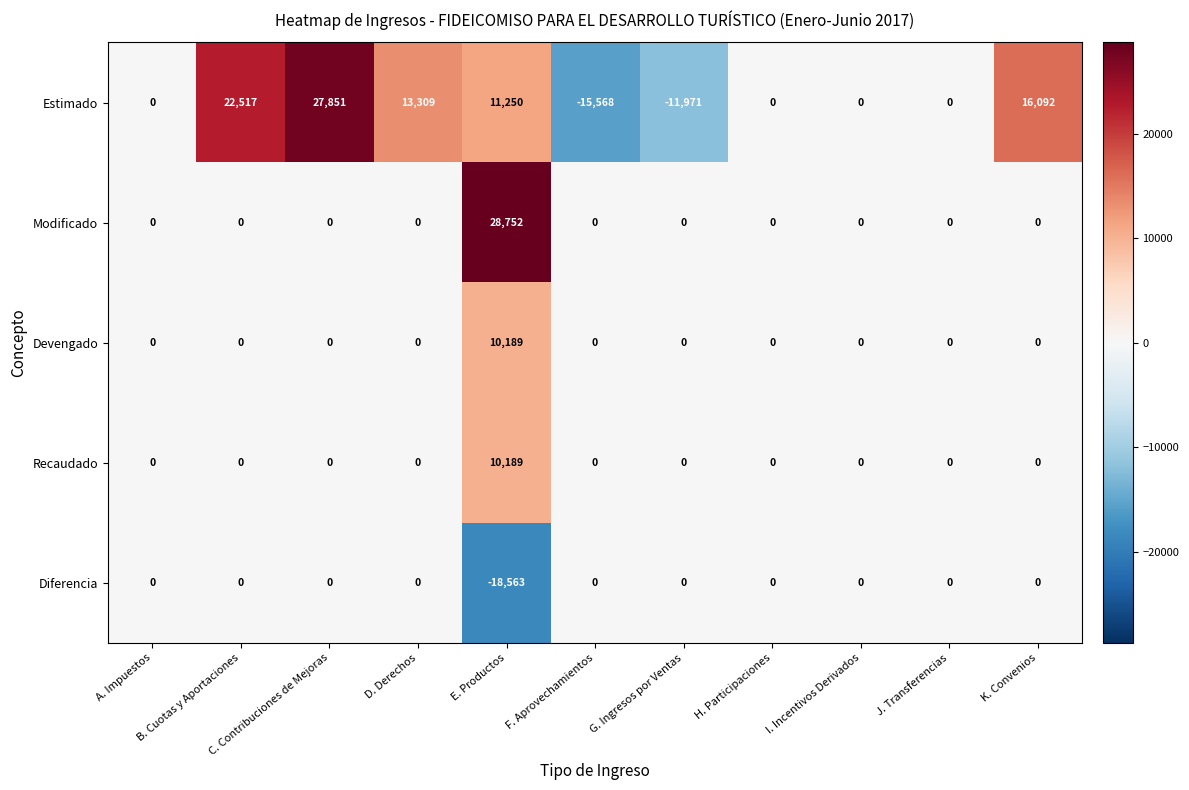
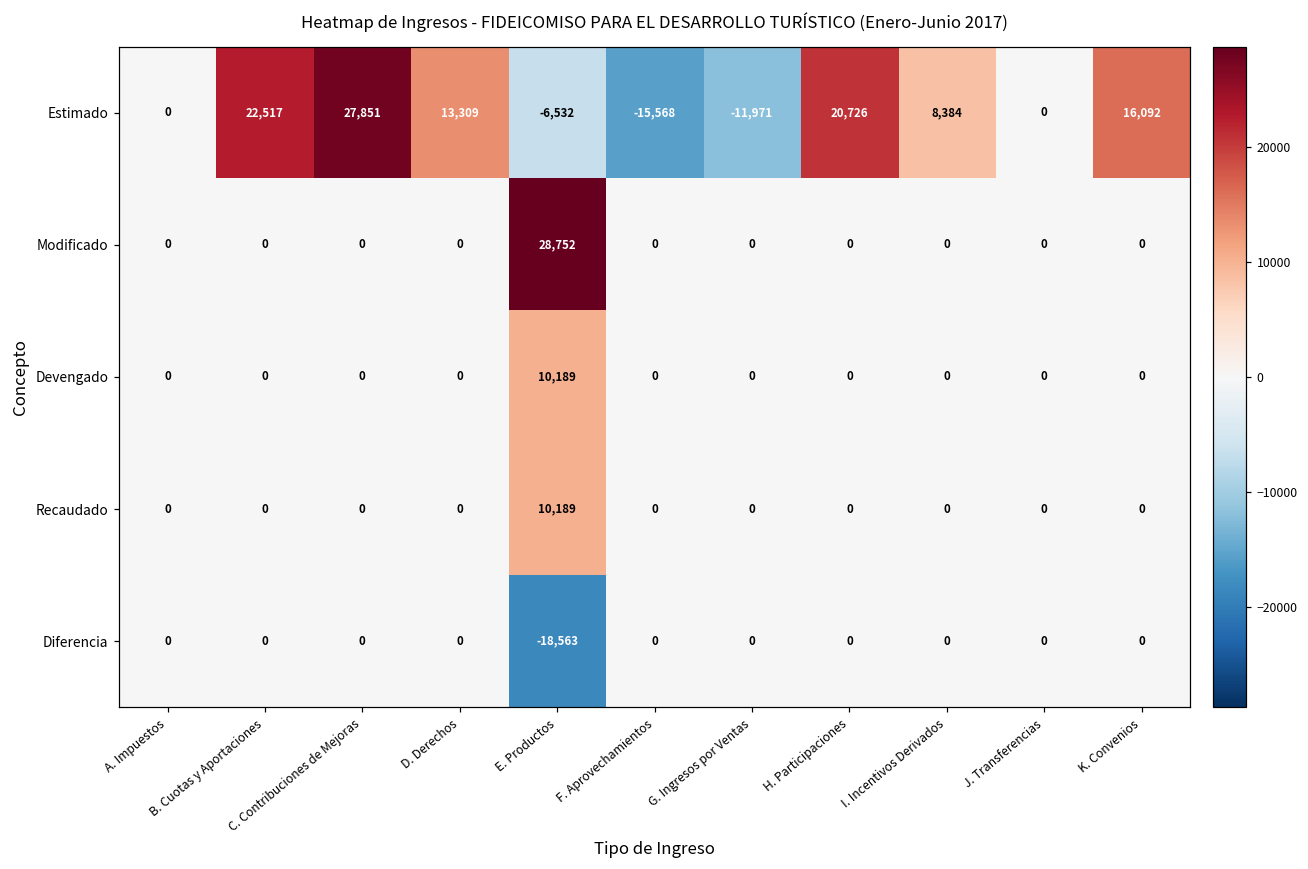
Estimado, E. Productos: 11,250 -> -6,532
Estimado, H. Participaciones: 0 -> 20,726
Estimado, I. Incentivos Derivados: 0 -> 8,384
